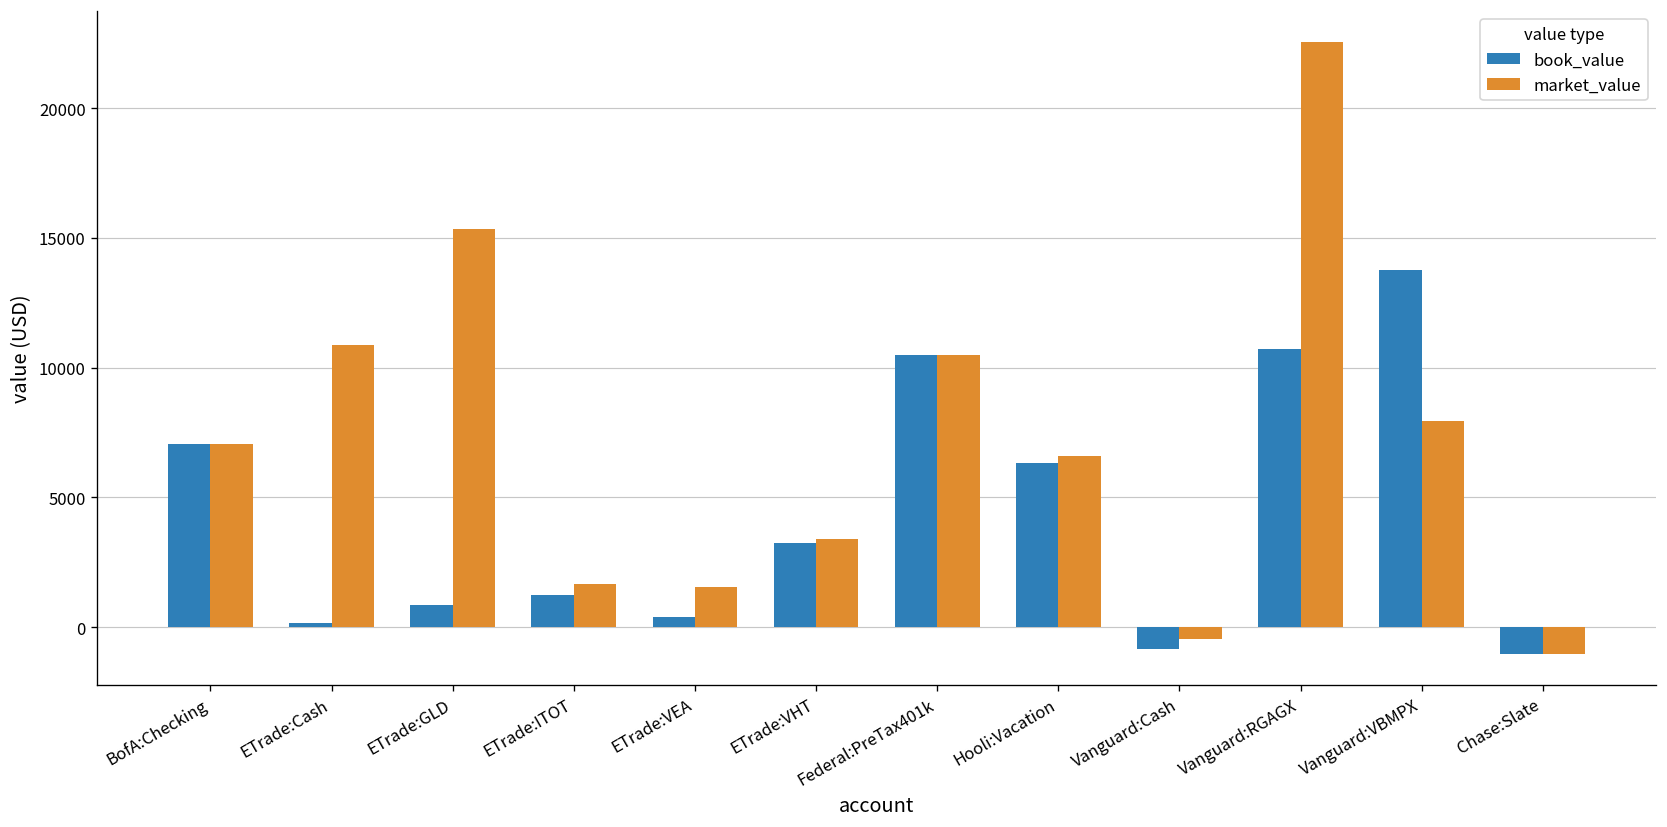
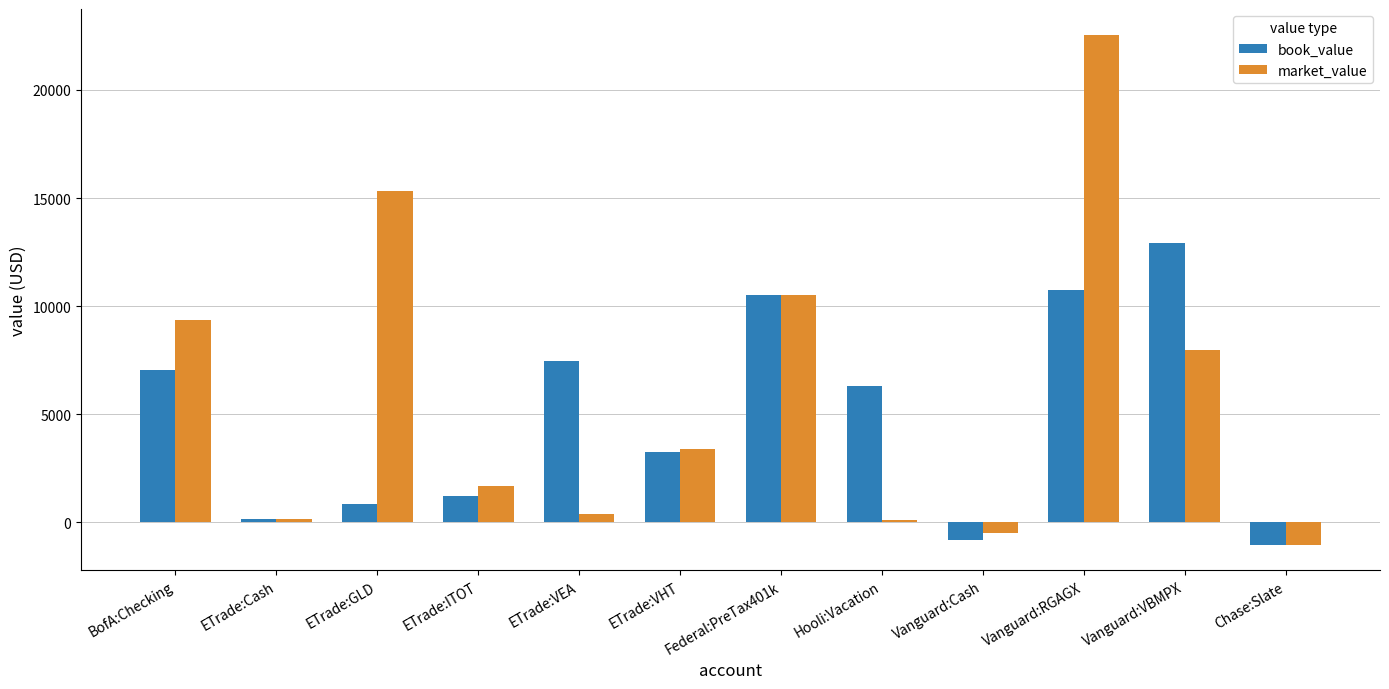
market_value, BofA:Checking: 7000 -> 9400
market_value, ETrade:Cash: 10900 -> 200
book_value, ETrade:VEA: 400 -> 7400
market_value, ETrade:VEA: 1500 -> 400
market_value, Hooli:Vacation: 6600 -> 100
book_value, Vanguard:VBMPX: 13800 -> 12900
